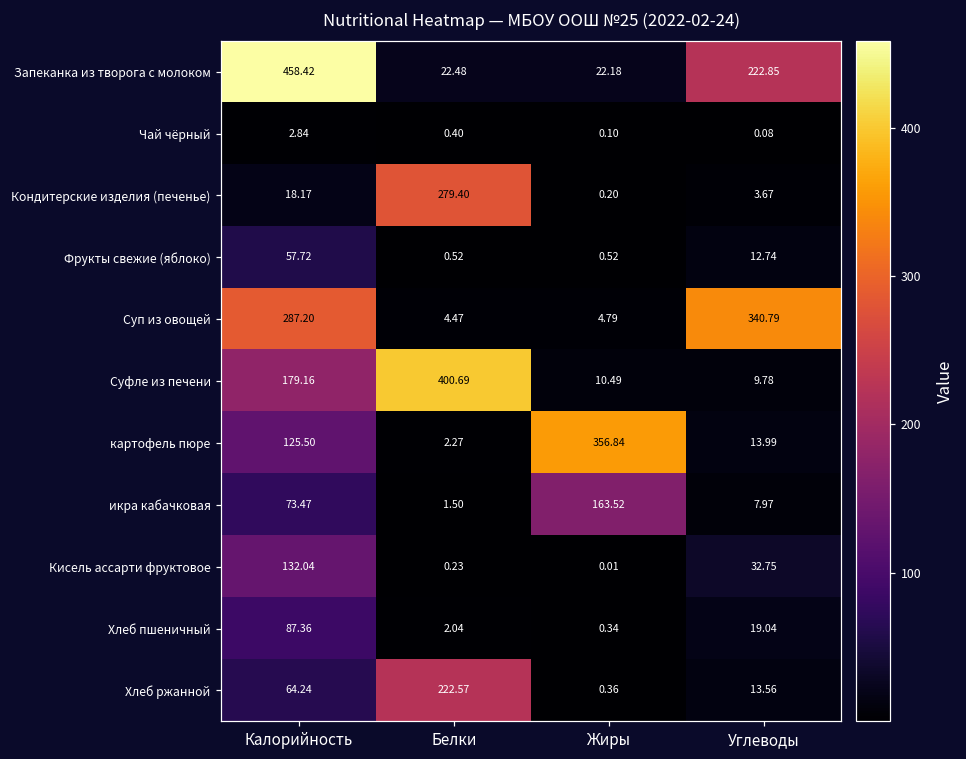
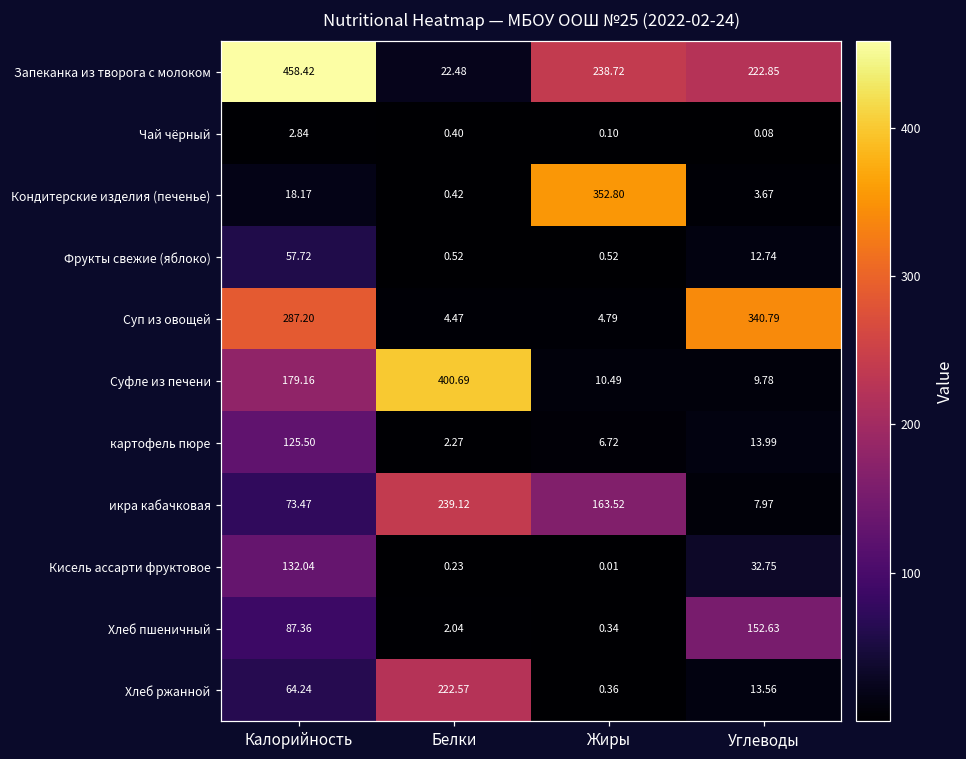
Запеканка из творога с молоком, Жиры: 22.18 -> 238.72
Кондитерские изделия (печенье), Белки: 279.40 -> 0.42
Кондитерские изделия (печенье), Жиры: 0.20 -> 352.80
картофель пюре, Жиры: 356.84 -> 6.72
икра кабачковая, Белки: 1.50 -> 239.12
Хлеб пшеничный, Углеводы: 19.04 -> 152.63
